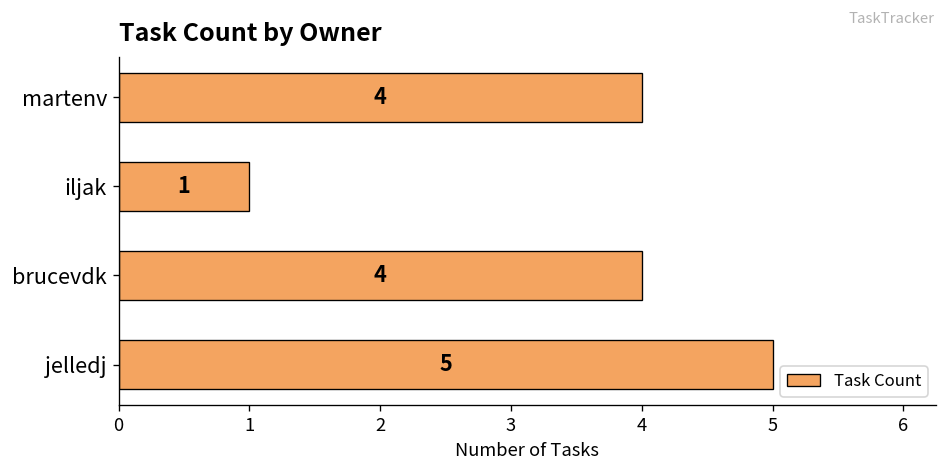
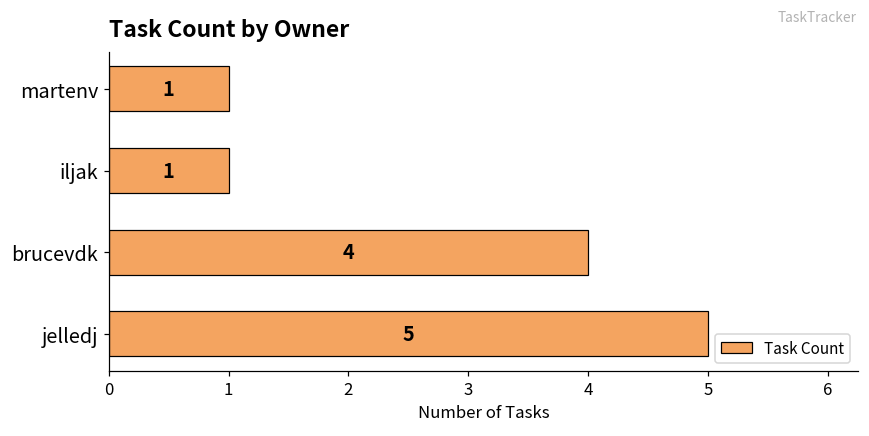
martenv: 4 -> 1
